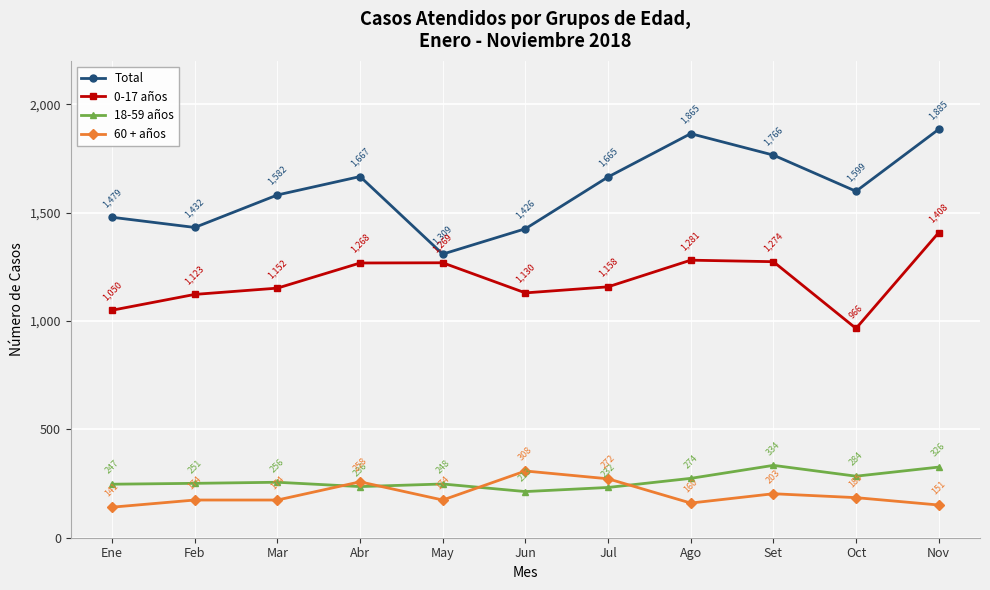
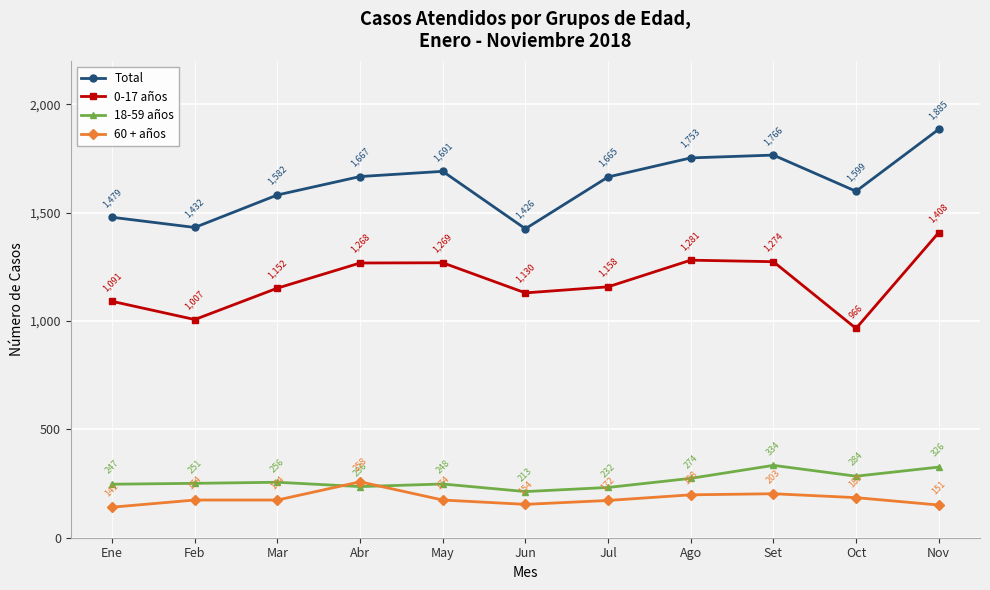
0-17 años, Ene: 1,050 -> 1,091
0-17 años, Feb: 1,123 -> 1,007
Total, May: 1,309 -> 1,691
60 + años, Jun: 308 -> 154
60 + años, Jul: 272 -> 172
Total, Ago: 1,865 -> 1,753
60 + años, Ago: 160 -> 198
